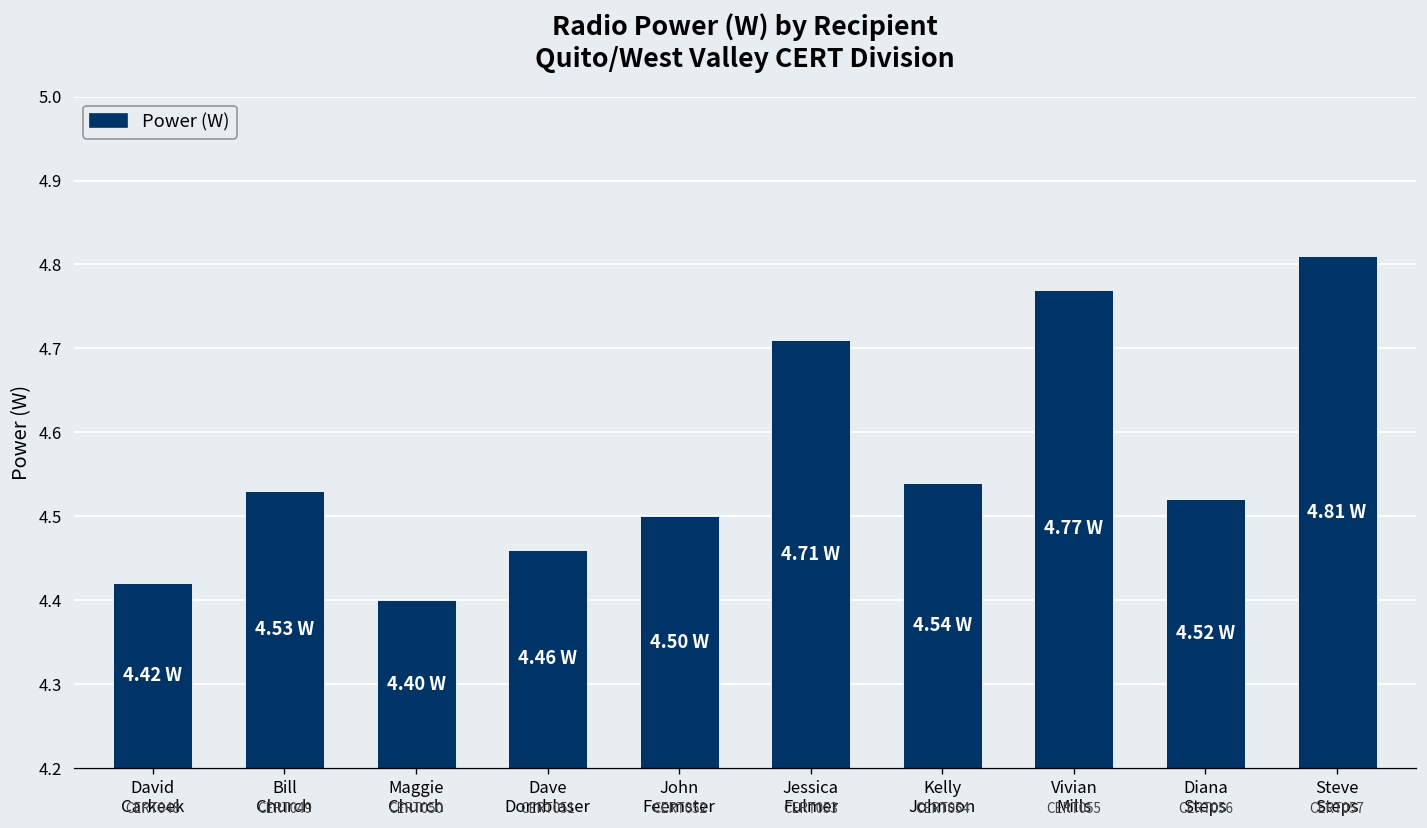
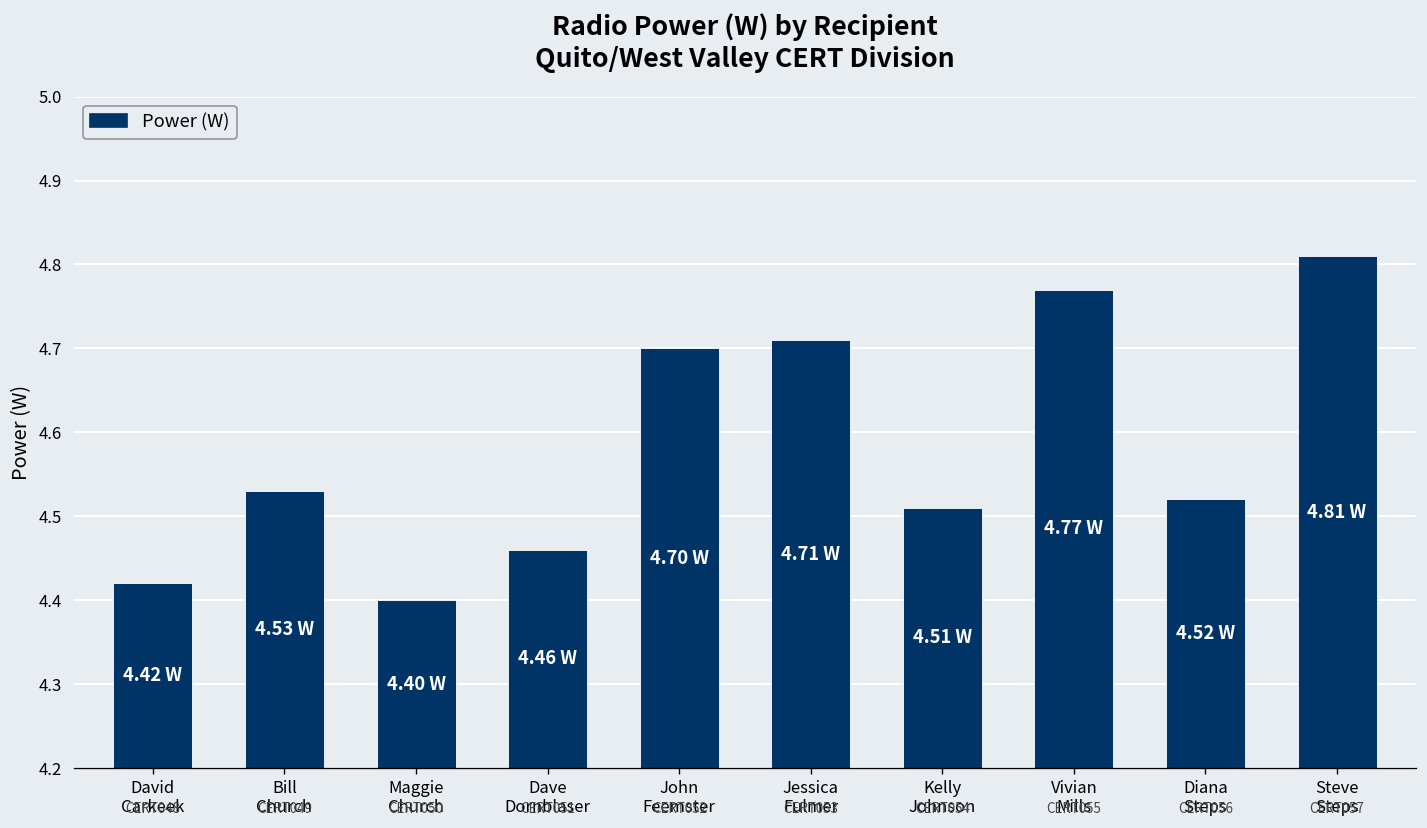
John Feemster: 4.50 -> 4.70
Kelly Johnson: 4.54 -> 4.51
